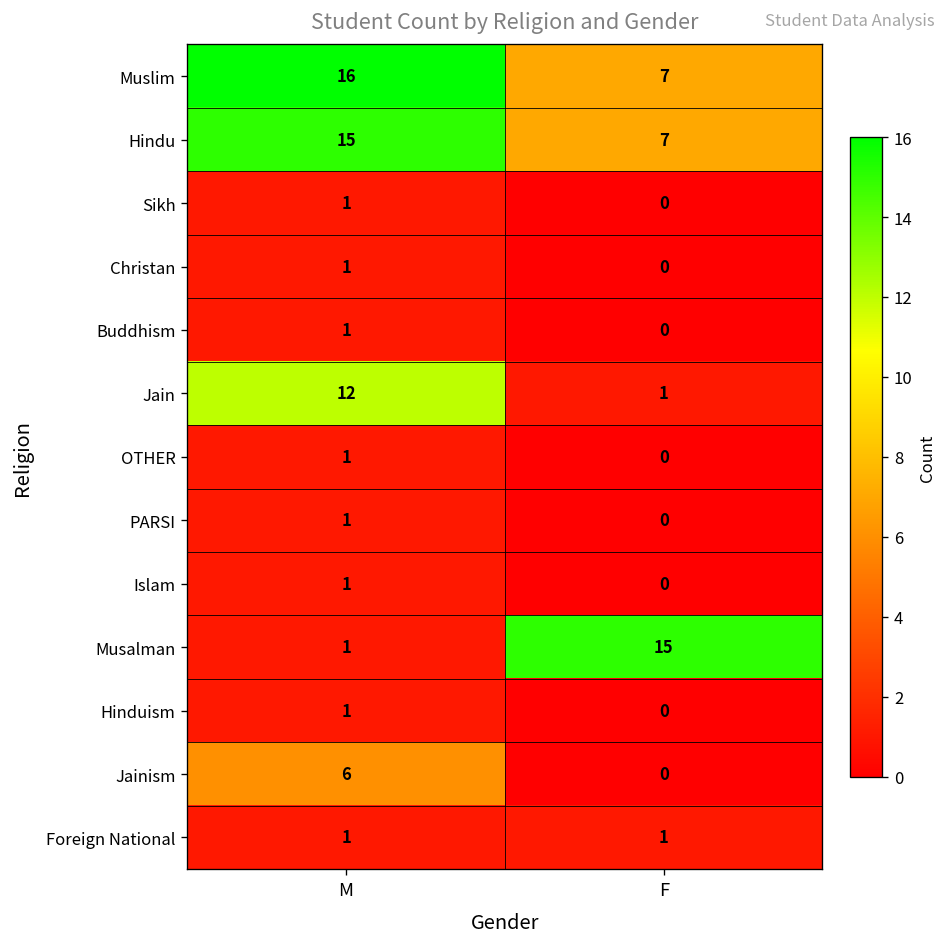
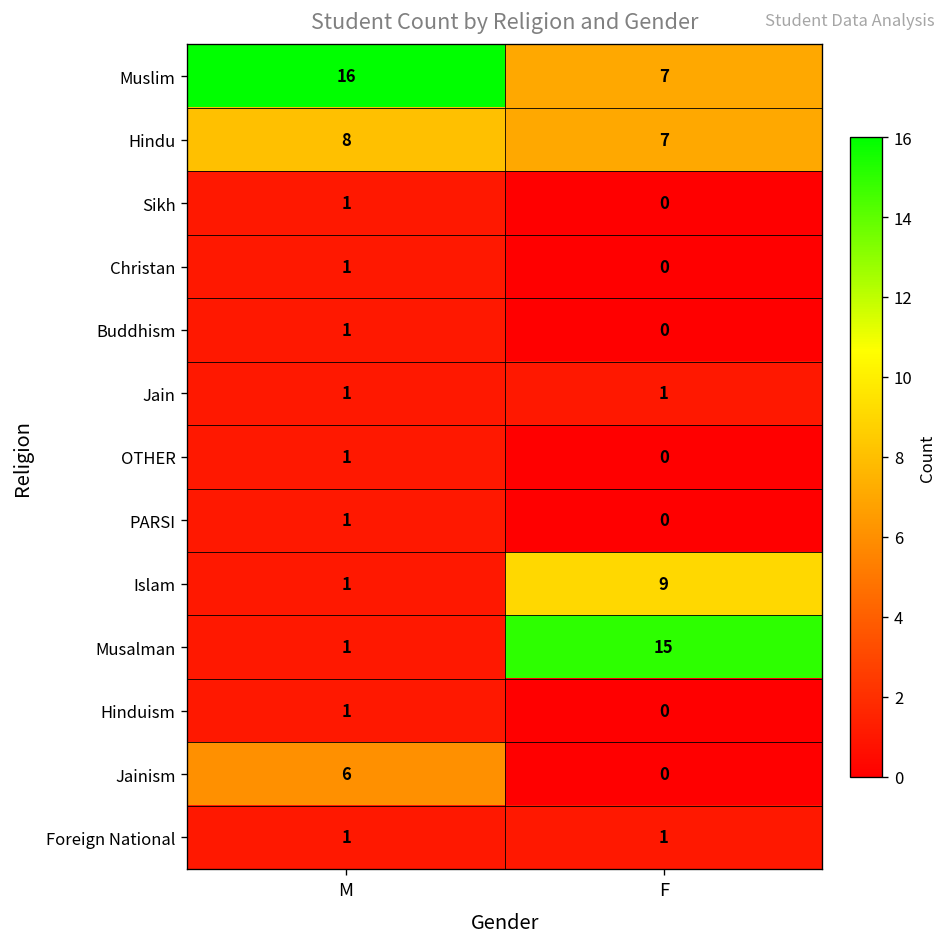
Hindu, M: 15 -> 8
Jain, M: 12 -> 1
Islam, F: 0 -> 9
